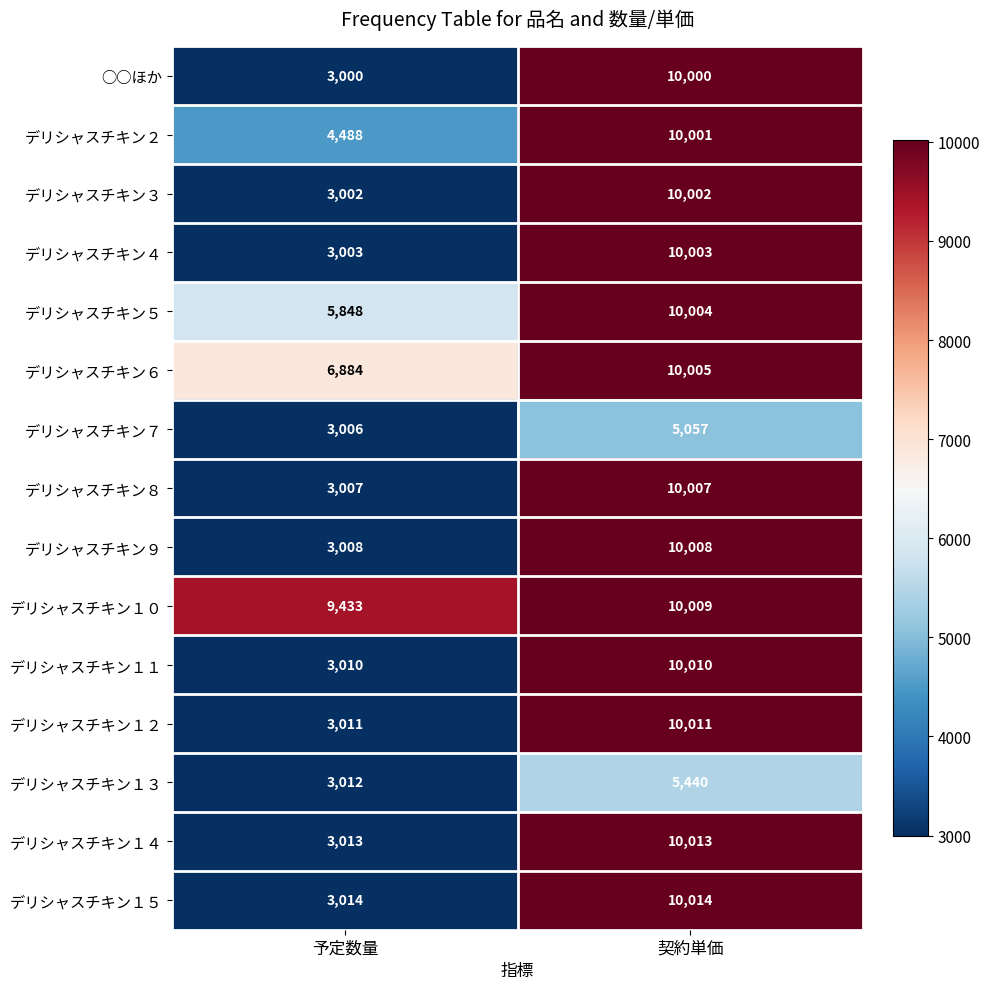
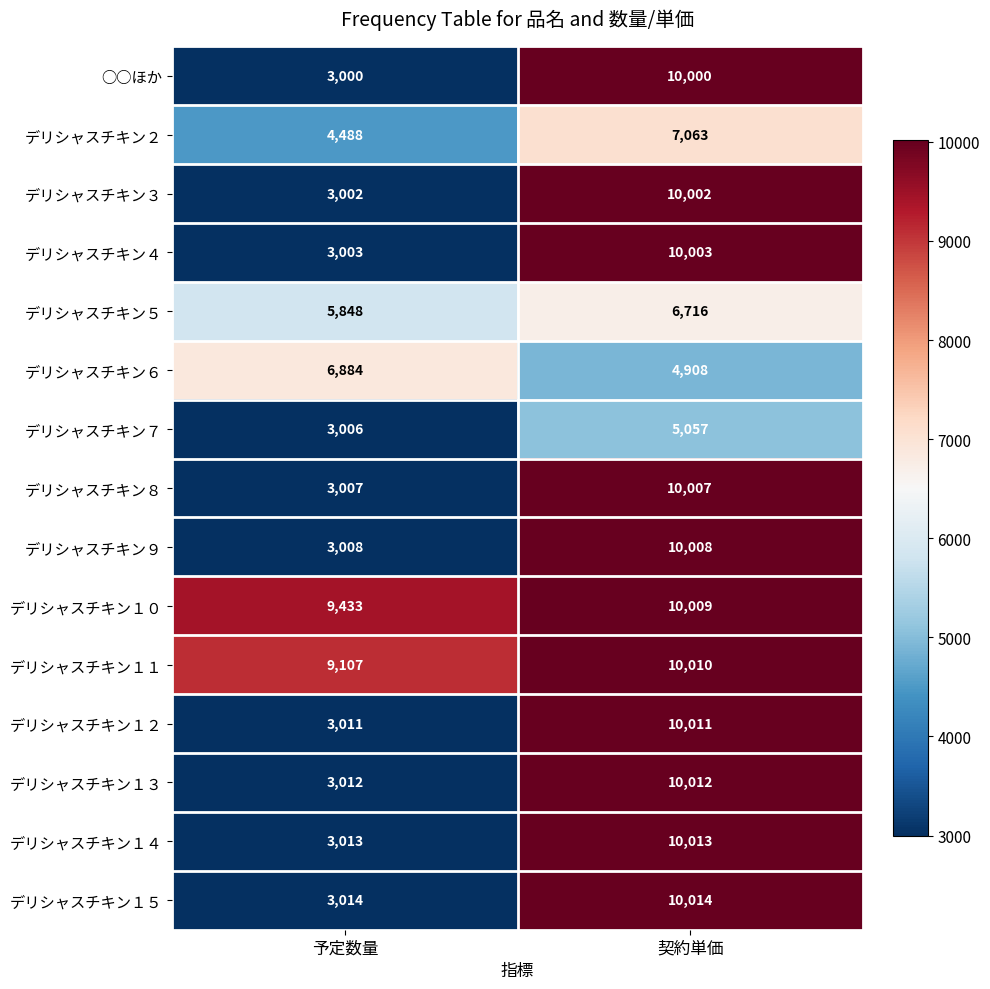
デリシャスチキン２, 契約単価: 10,001 -> 7,063
デリシャスチキン５, 契約単価: 10,004 -> 6,716
デリシャスチキン６, 契約単価: 10,005 -> 4,908
デリシャスチキン１１, 予定数量: 3,010 -> 9,107
デリシャスチキン１３, 契約単価: 5,440 -> 10,012
